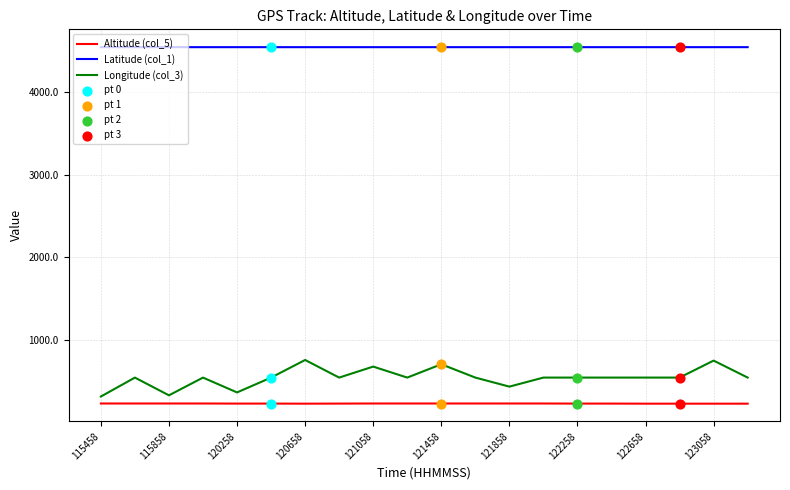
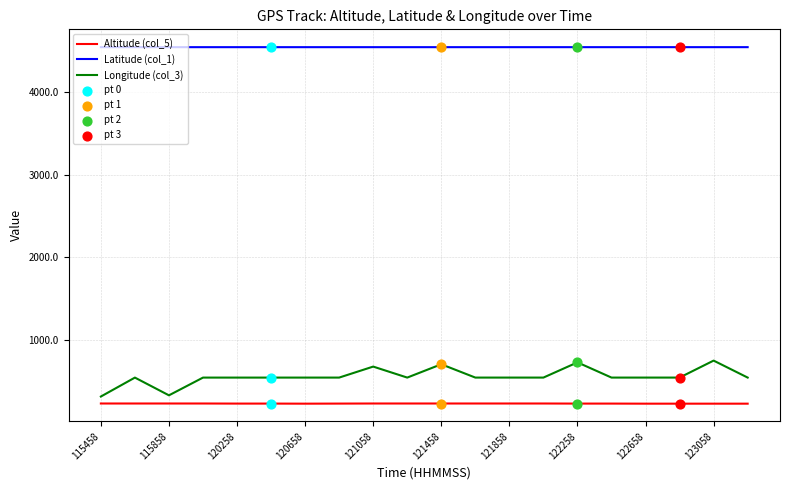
Longitude (col_3), 120258: 400 -> 500
Longitude (col_3), 120658: 800 -> 500
Longitude (col_3), 121858: 400 -> 500
Longitude (col_3), 122258: 500 -> 700
